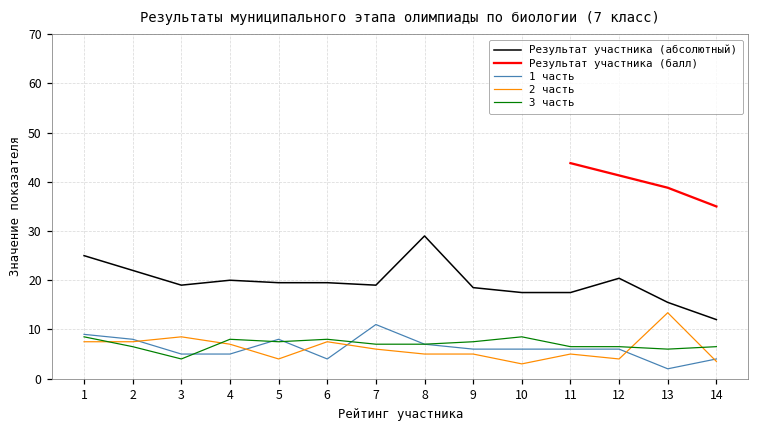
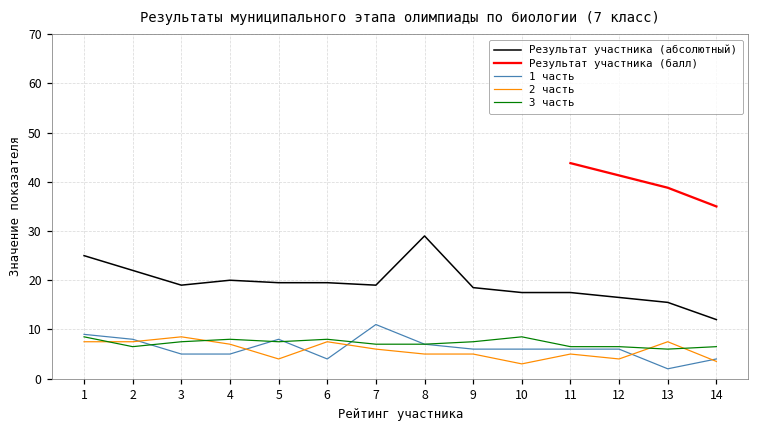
3 часть, 3: 4 -> 8
Результат участника (абсолютный), 12: 20 -> 17
2 часть, 13: 13 -> 8
